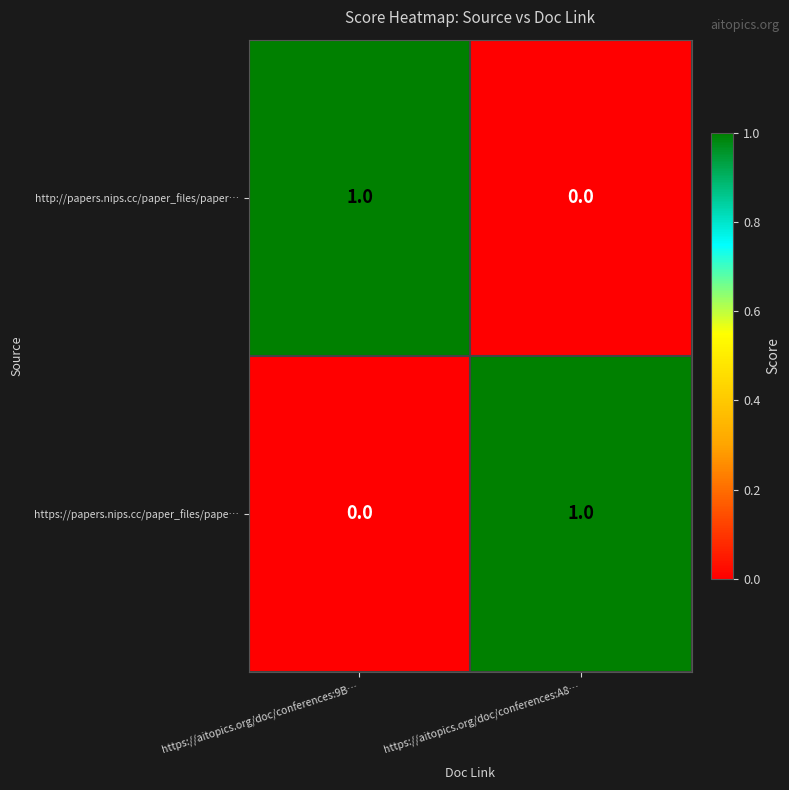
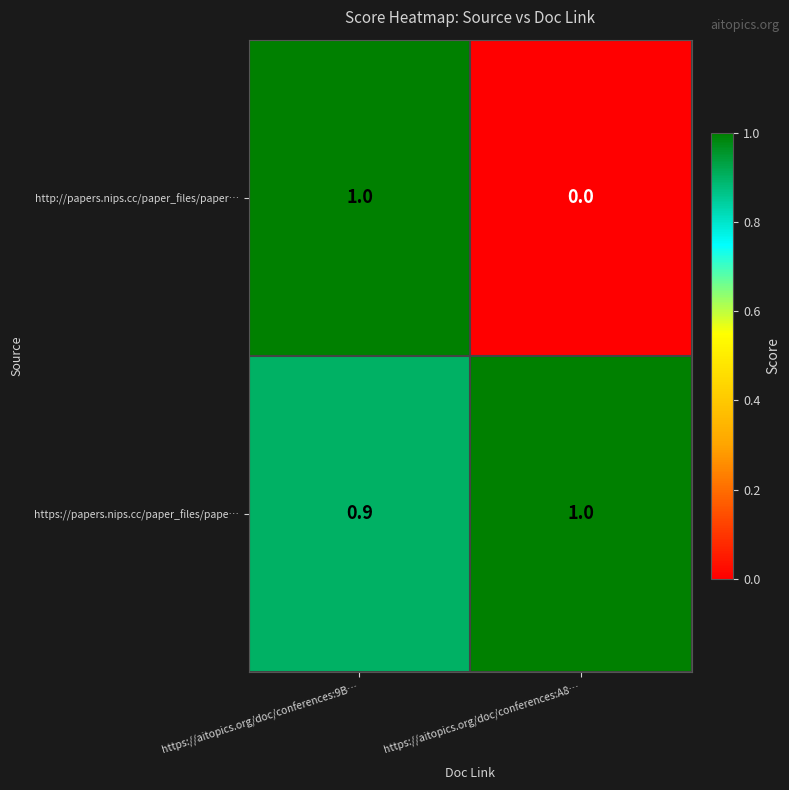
https://papers.nips.cc/paper_files/pape…, https://aitopics.org/doc/conferences:9B…: 0.0 -> 0.9
